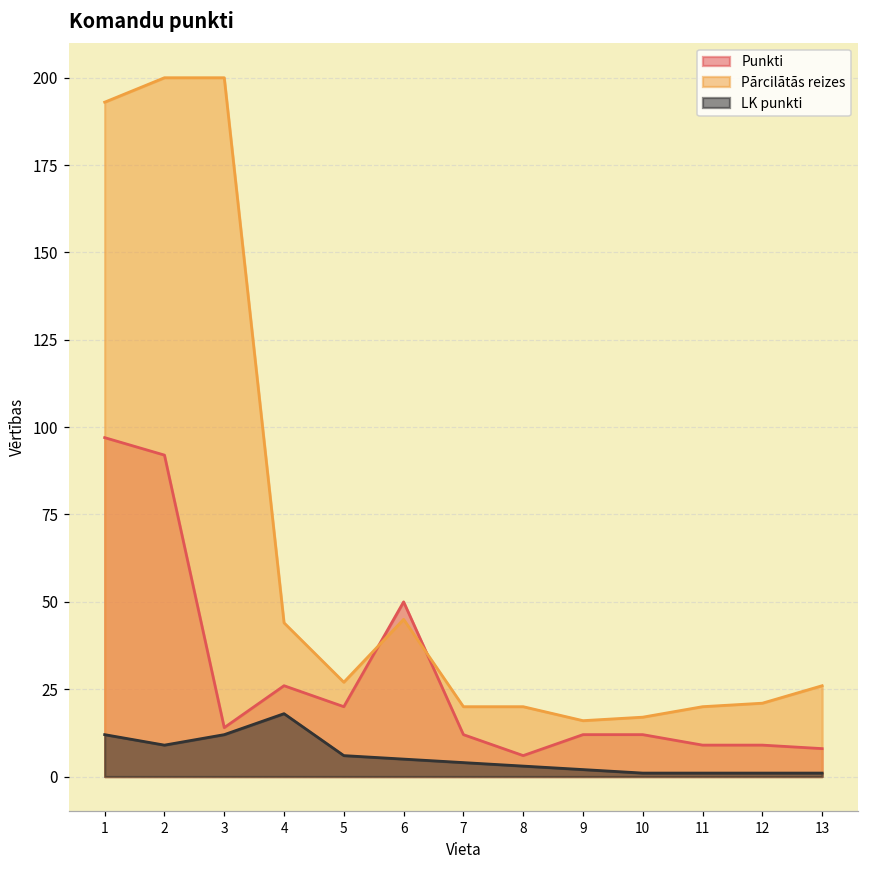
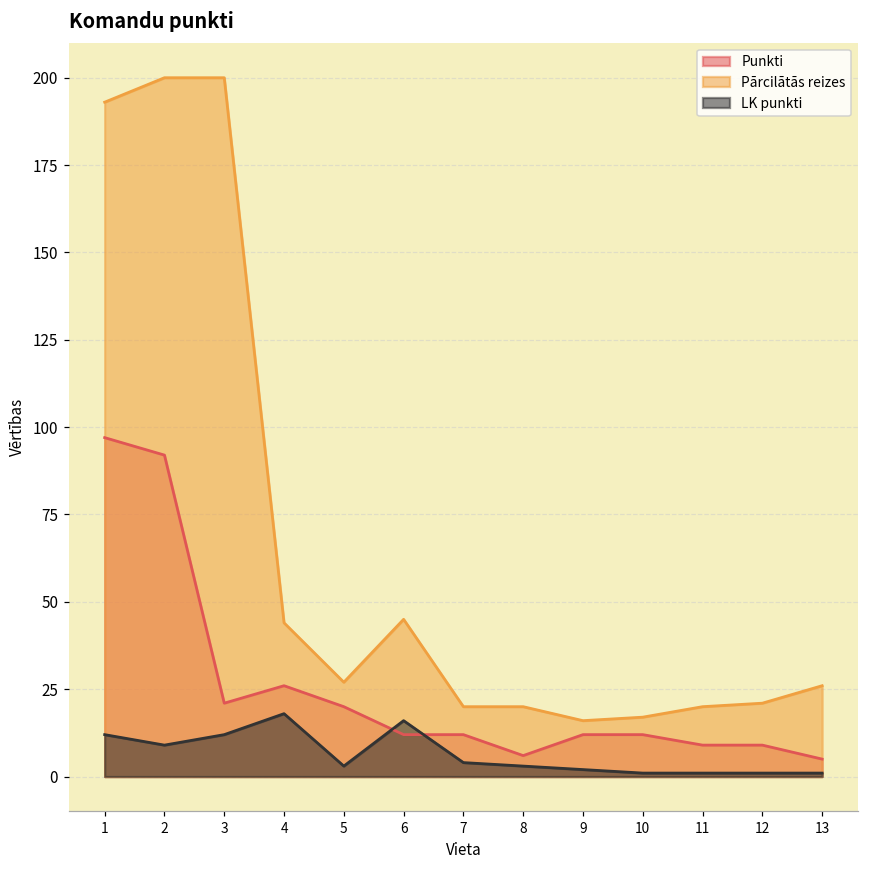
Punkti, 3: 14 -> 21
LK punkti, 5: 6 -> 3
Punkti, 6: 50 -> 12
LK punkti, 6: 5 -> 16
Punkti, 13: 8 -> 5
